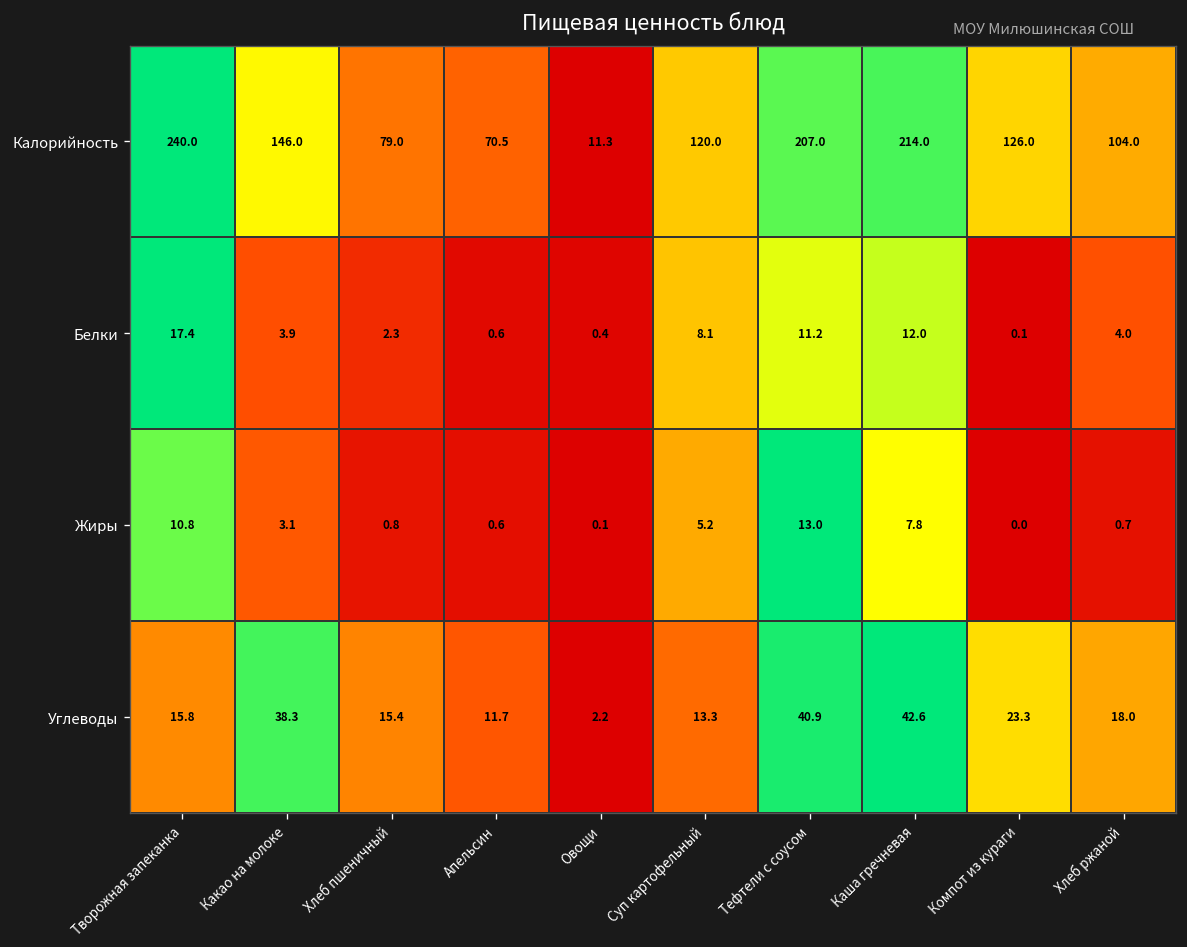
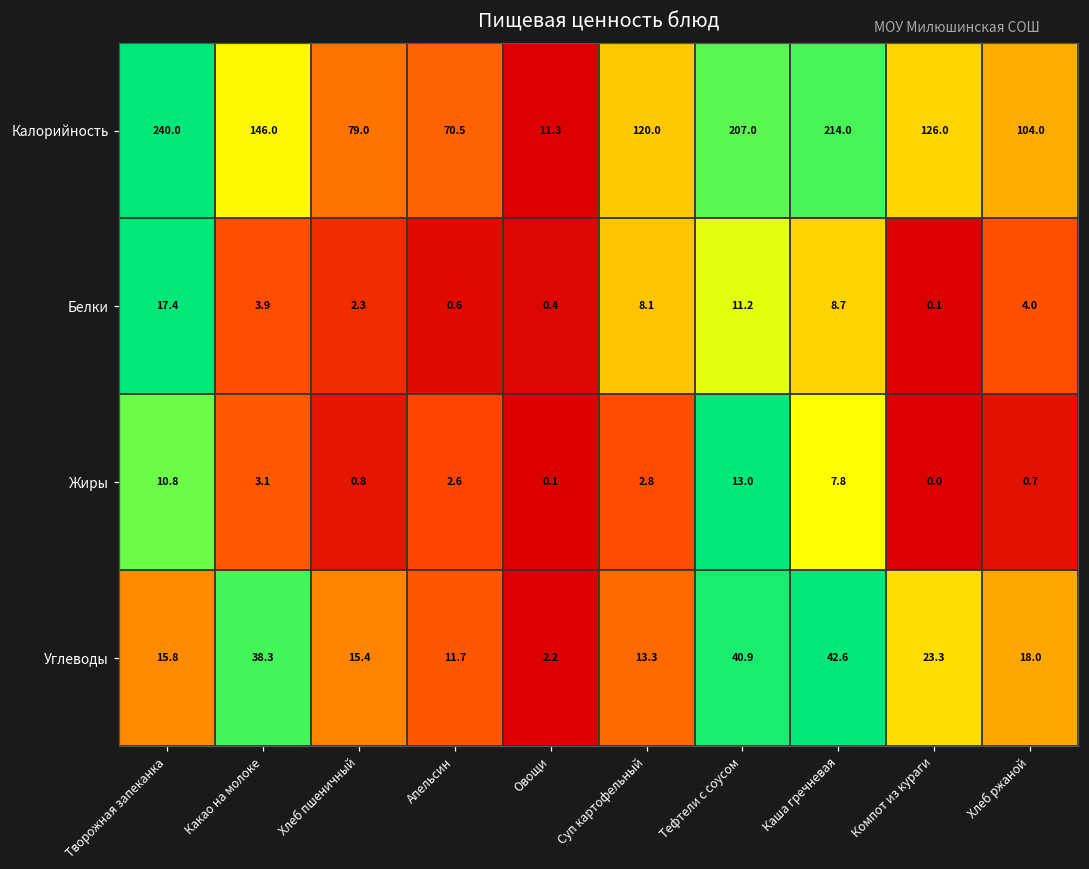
Белки, Каша гречневая: 12.0 -> 8.7
Жиры, Апельсин: 0.6 -> 2.6
Жиры, Суп картофельный: 5.2 -> 2.8
